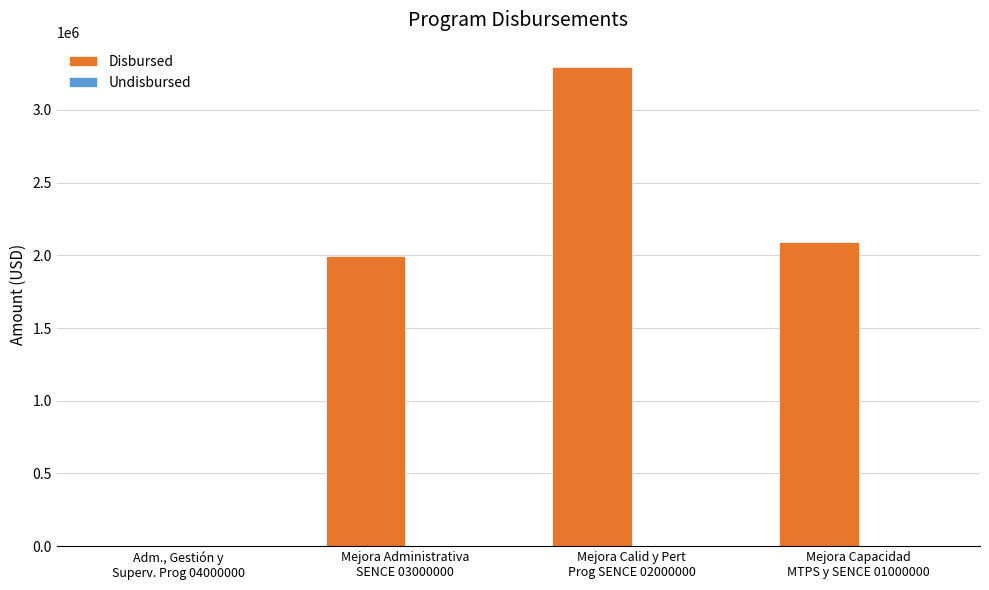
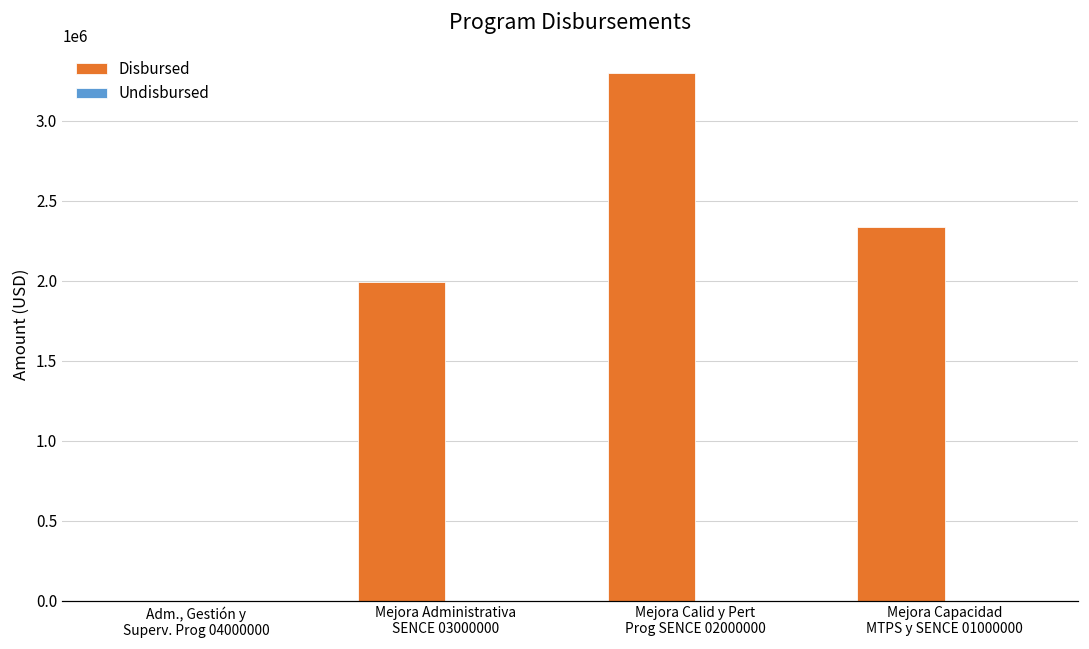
Disbursed, Mejora Capacidad MTPS y SENCE 01000000: 2090000 -> 2340000
